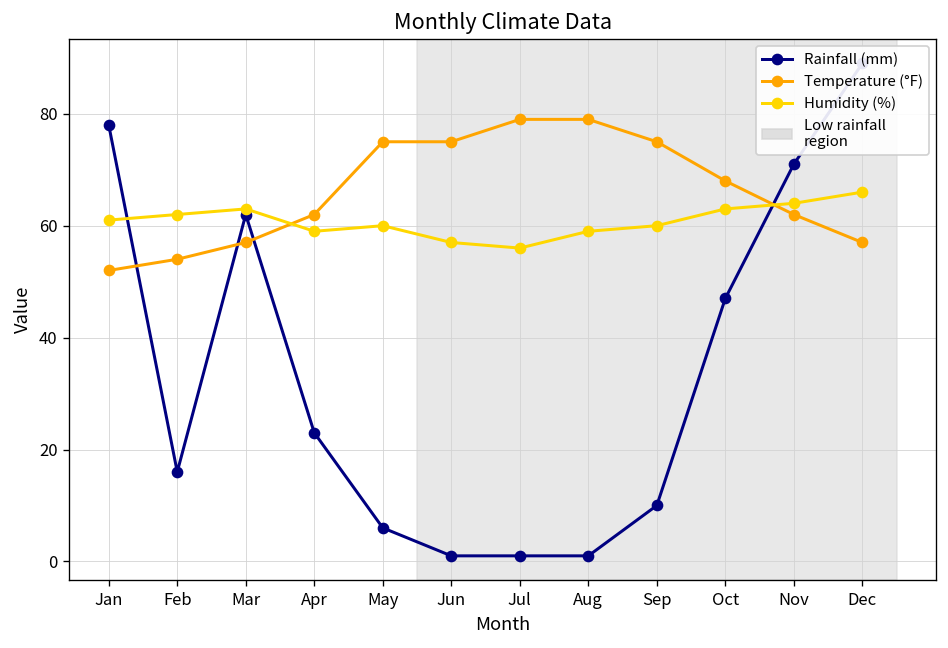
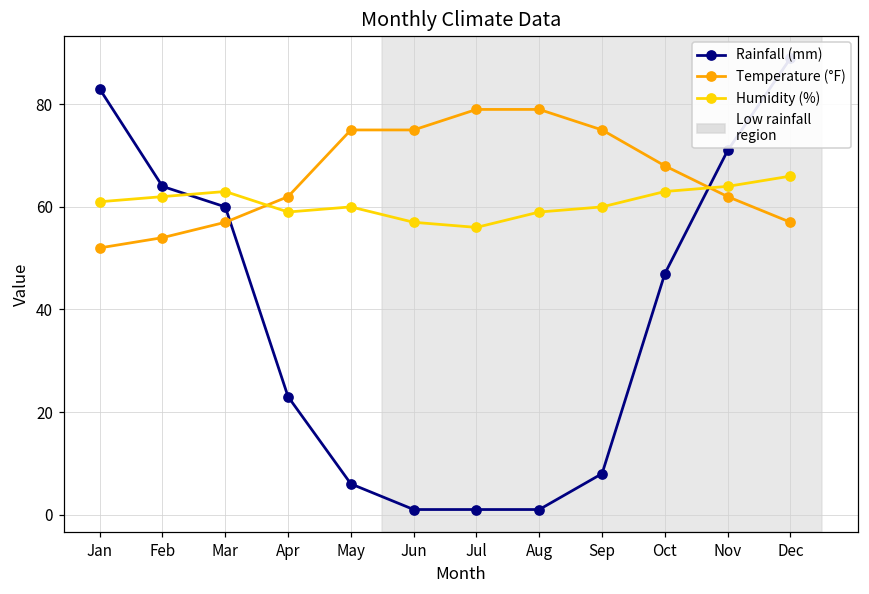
Rainfall (mm), Jan: 78 -> 83
Rainfall (mm), Feb: 16 -> 64
Rainfall (mm), Mar: 62 -> 60
Rainfall (mm), Sep: 10 -> 8
